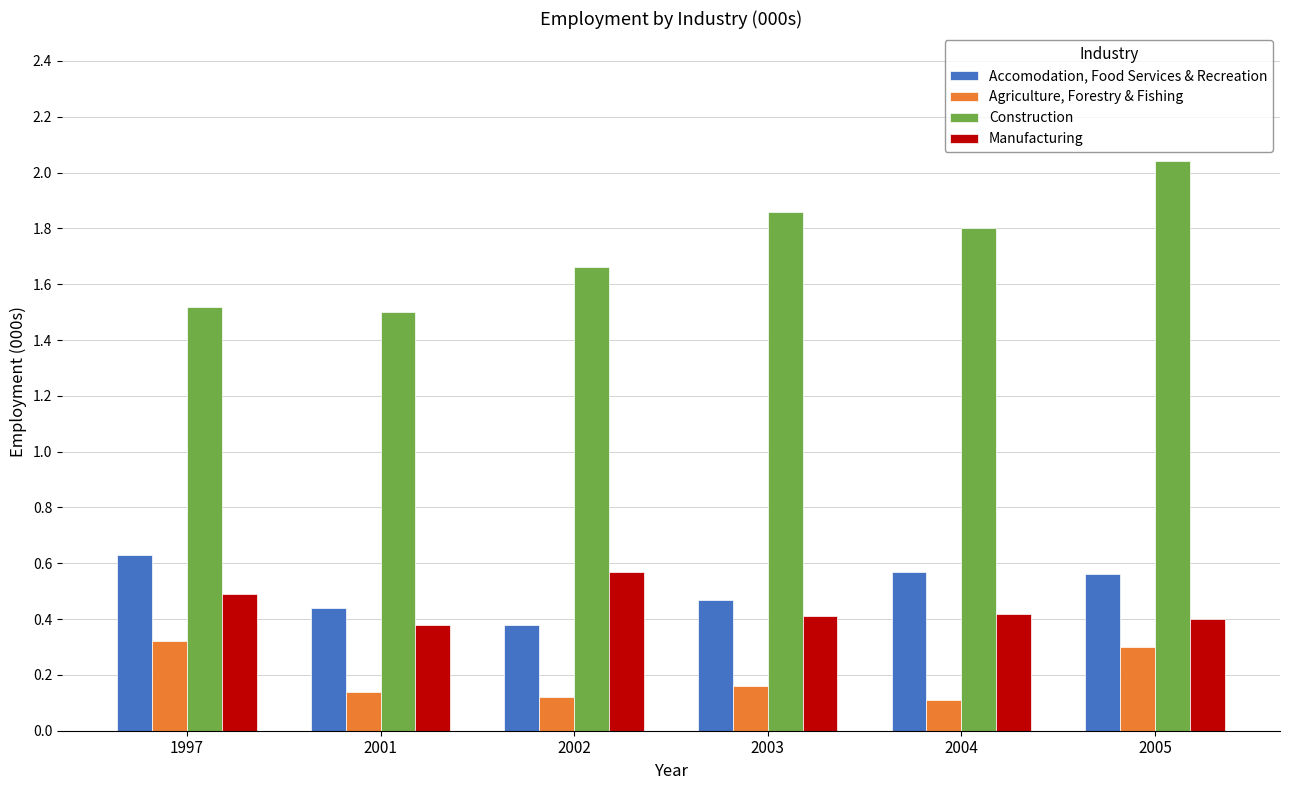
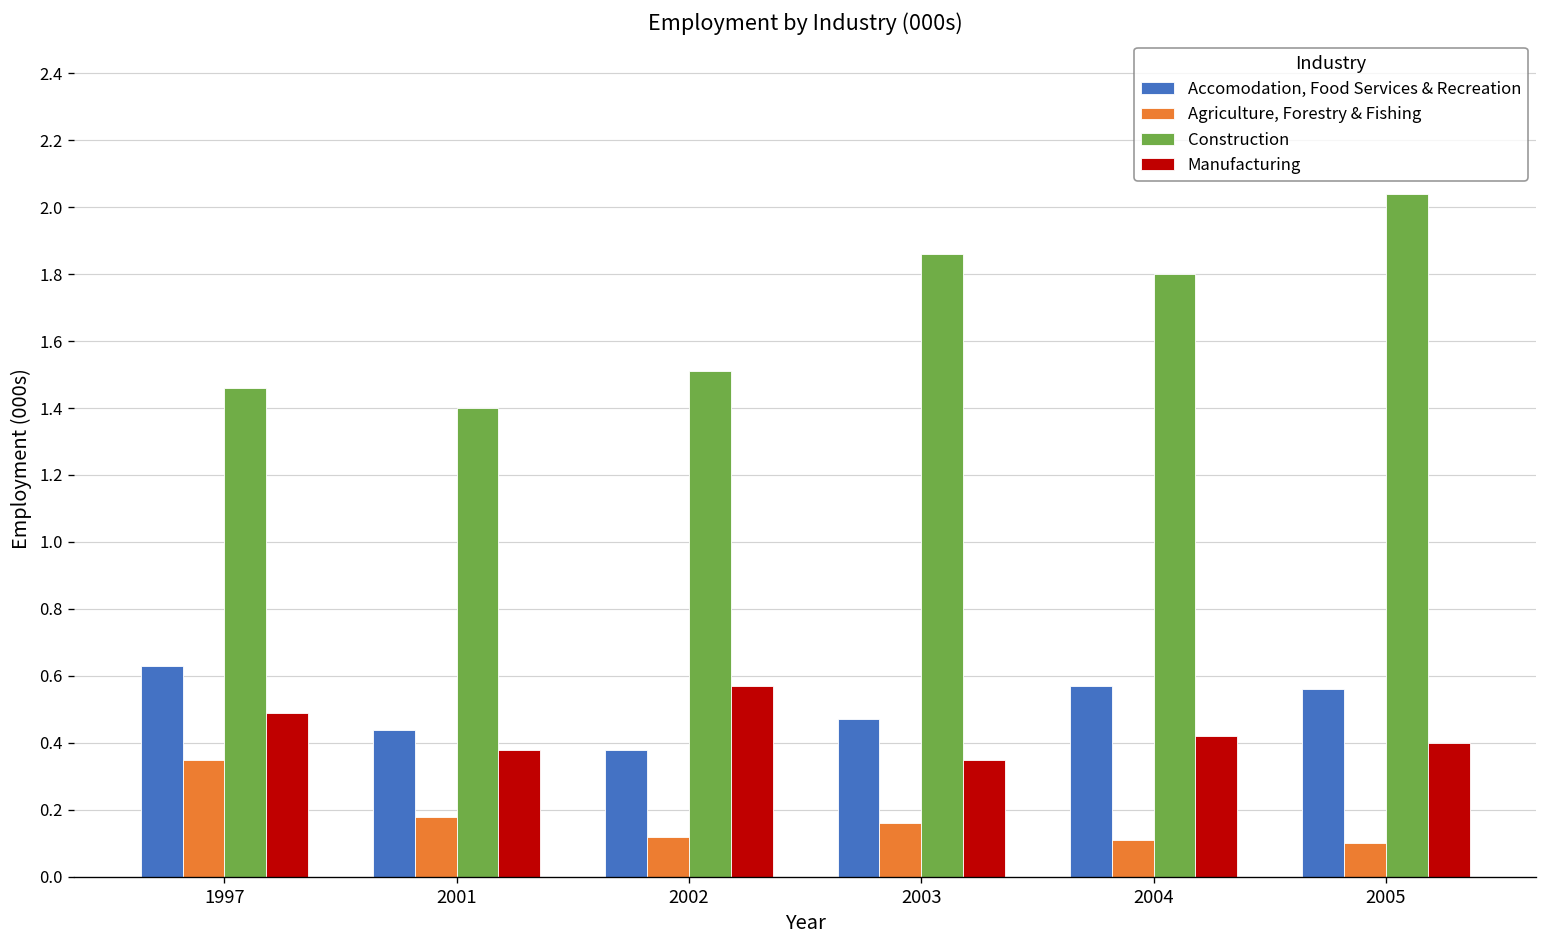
Agriculture, Forestry & Fishing, 1997: 0.32 -> 0.35
Construction, 1997: 1.52 -> 1.46
Agriculture, Forestry & Fishing, 2001: 0.14 -> 0.18
Construction, 2001: 1.5 -> 1.4
Construction, 2002: 1.66 -> 1.51
Manufacturing, 2003: 0.41 -> 0.35
Agriculture, Forestry & Fishing, 2005: 0.3 -> 0.1
